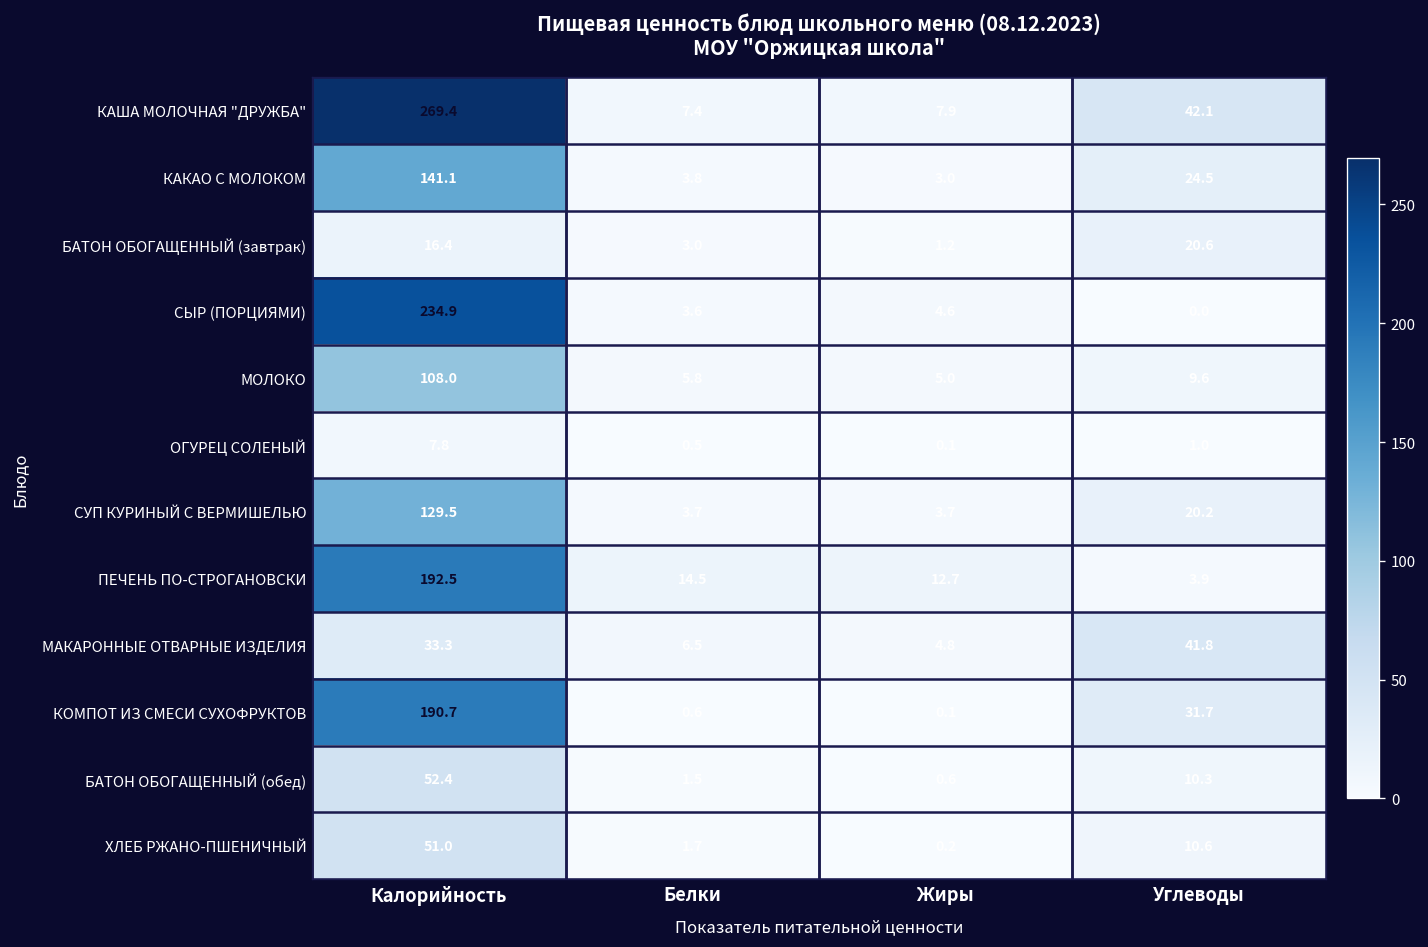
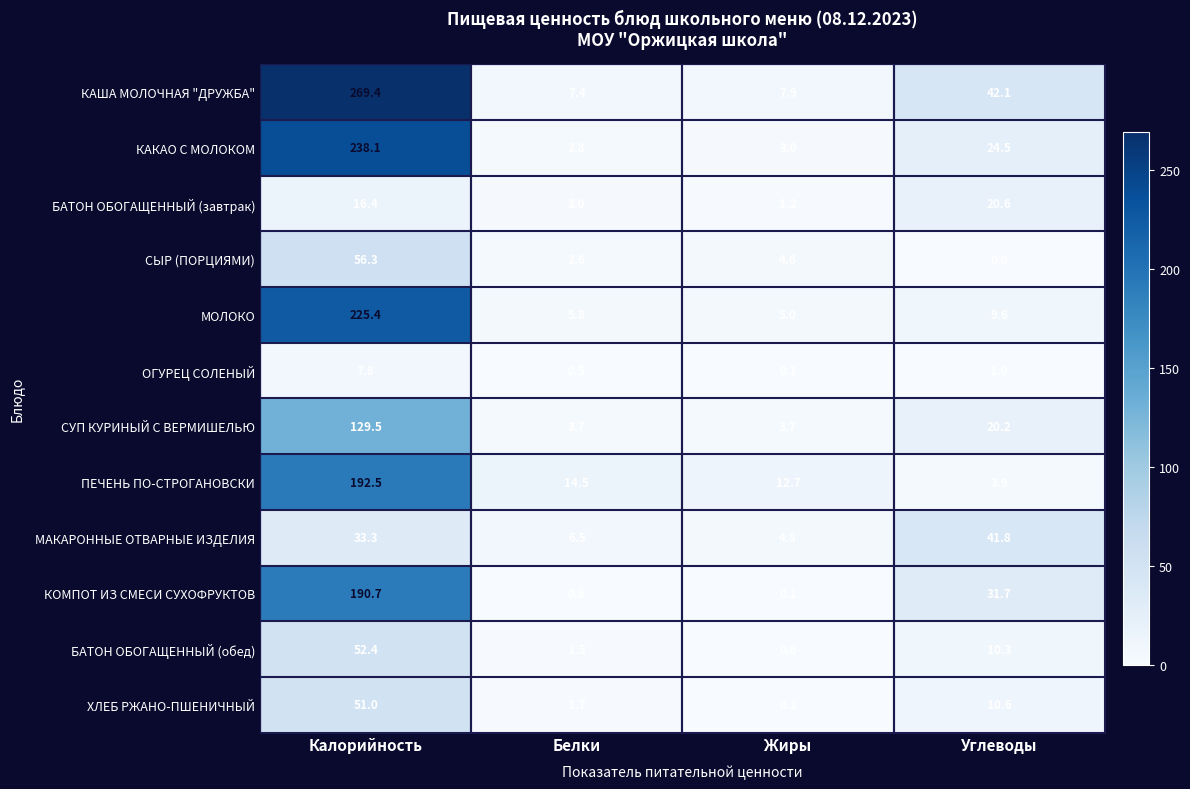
КАКАО С МОЛОКОМ, Калорийность: 141.1 -> 238.1
СЫР (ПОРЦИЯМИ), Калорийность: 234.9 -> 56.3
МОЛОКО, Калорийность: 108.0 -> 225.4
